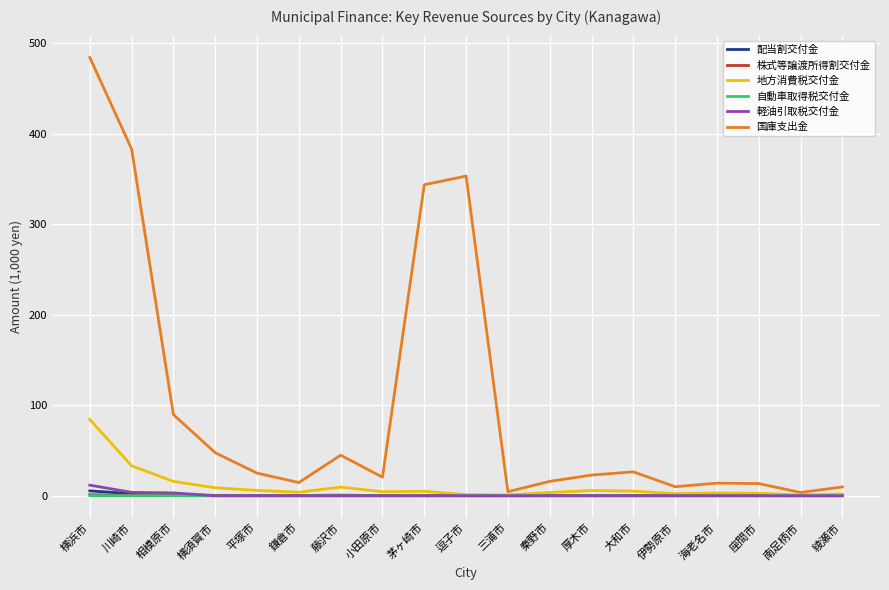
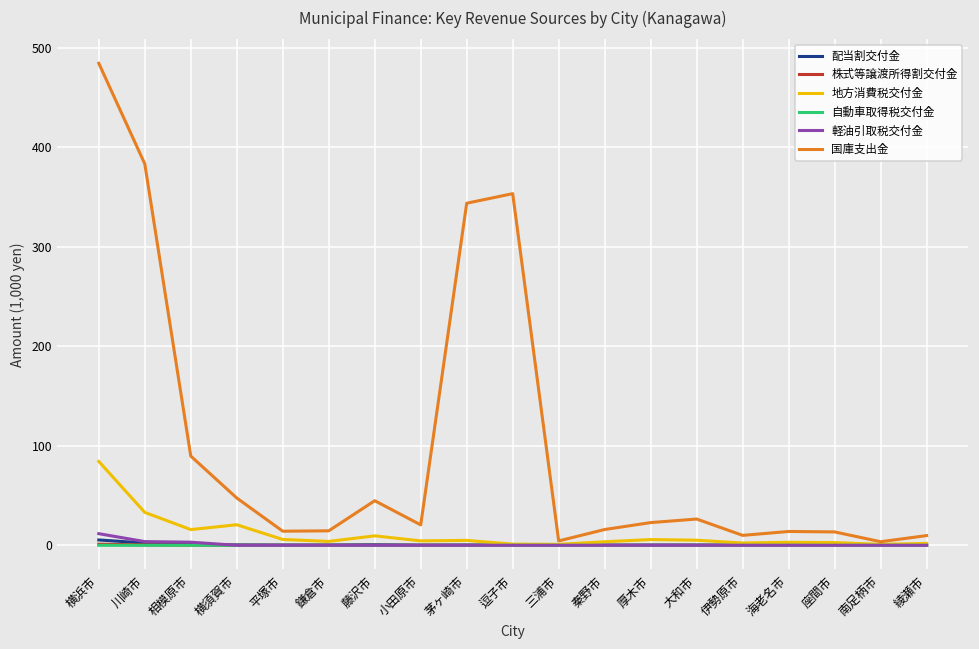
地方消費税交付金, 横須賀市: 10 -> 20
国庫支出金, 平塚市: 20 -> 10
